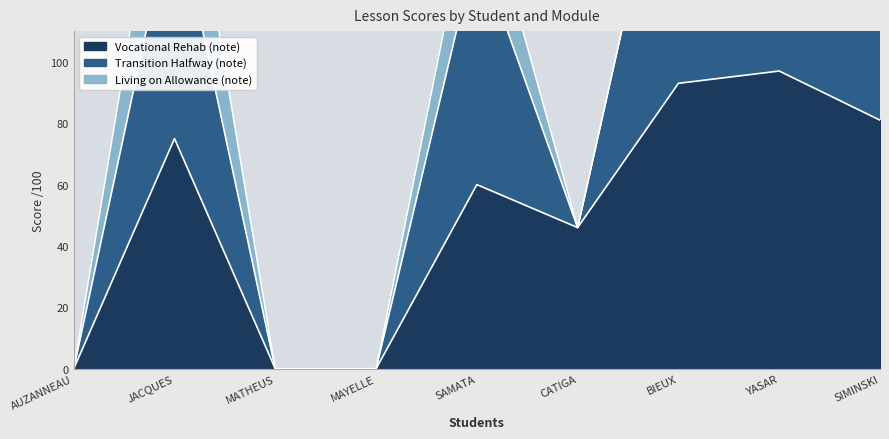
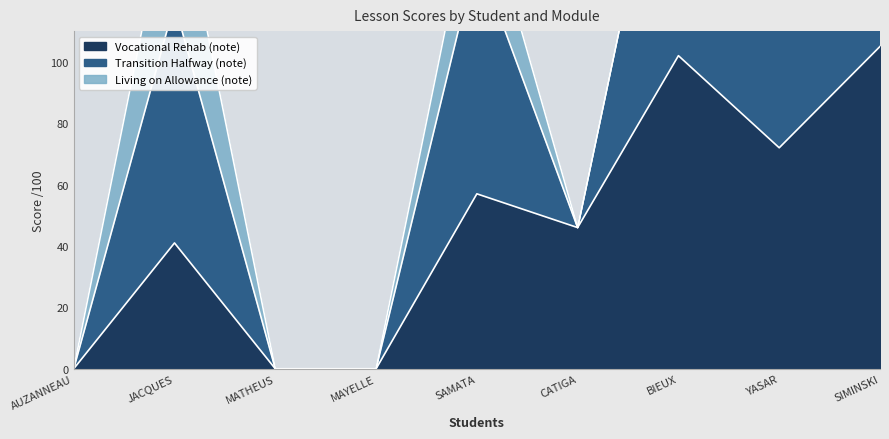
Vocational Rehab (note), JACQUES: 75 -> 41
Vocational Rehab (note), SAMATA: 60 -> 57
Vocational Rehab (note), BIEUX: 93 -> 102
Vocational Rehab (note), YASAR: 97 -> 72
Vocational Rehab (note), SIMINSKI: 81 -> 105
